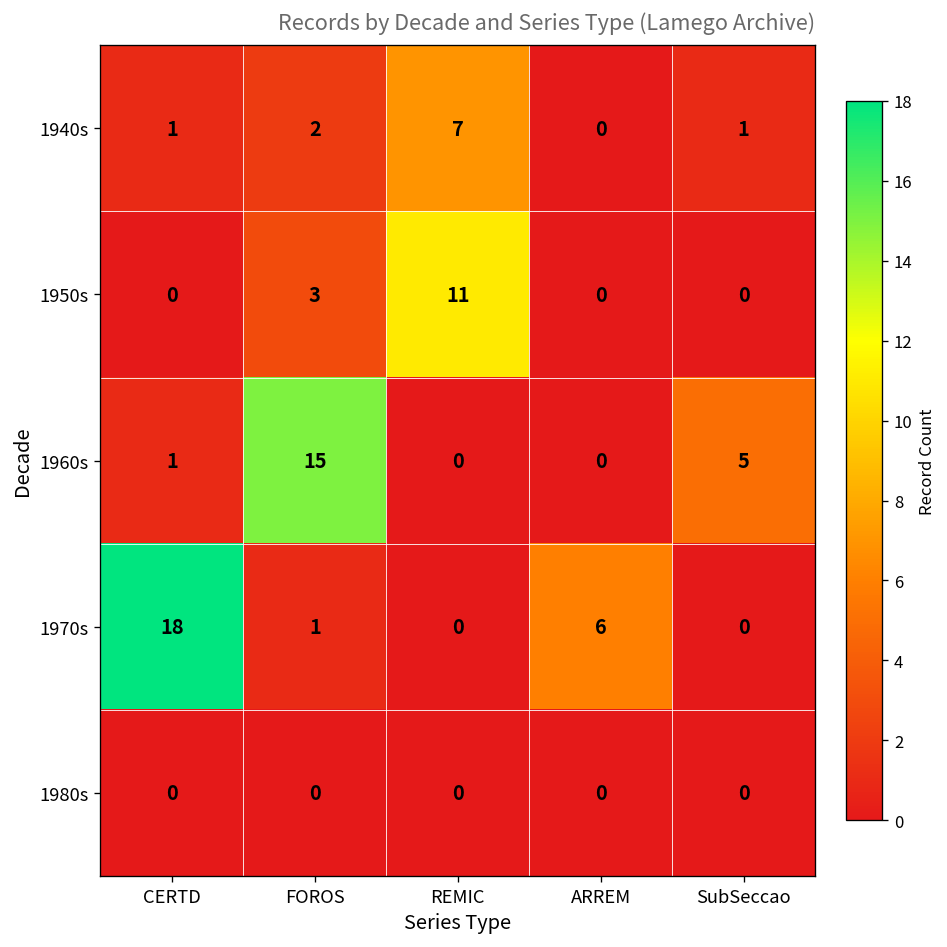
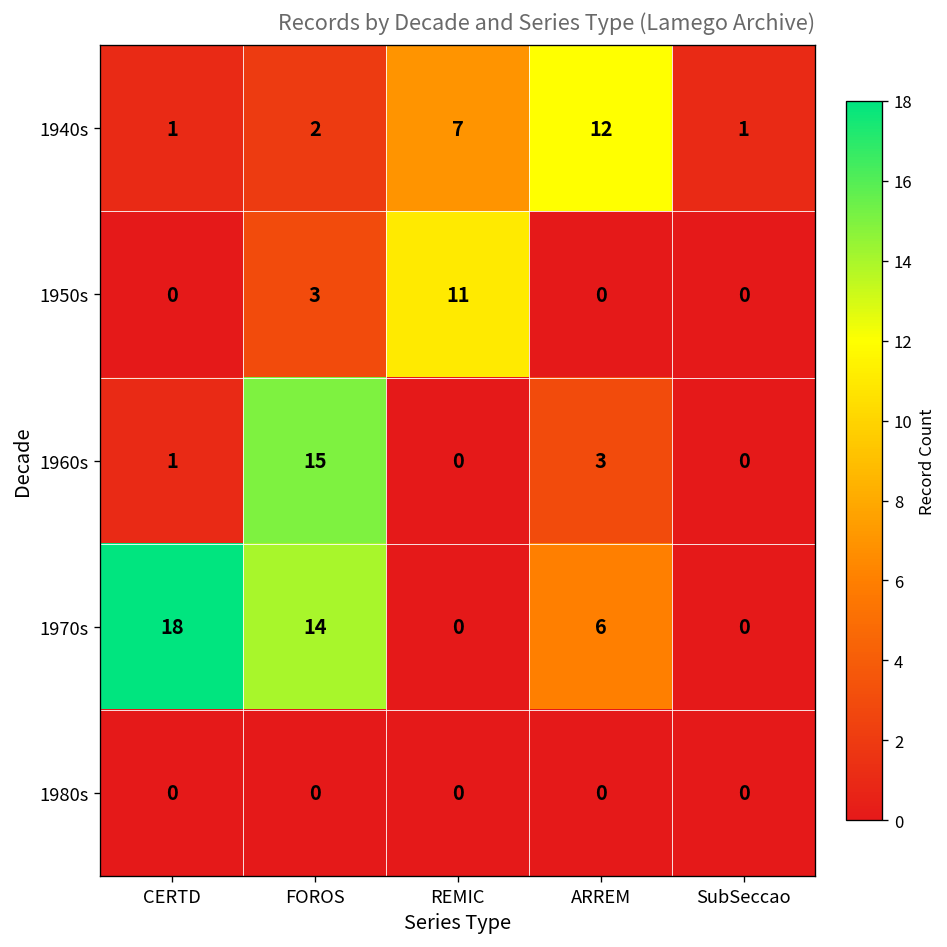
1940s, ARREM: 0 -> 12
1960s, ARREM: 0 -> 3
1960s, SubSeccao: 5 -> 0
1970s, FOROS: 1 -> 14
